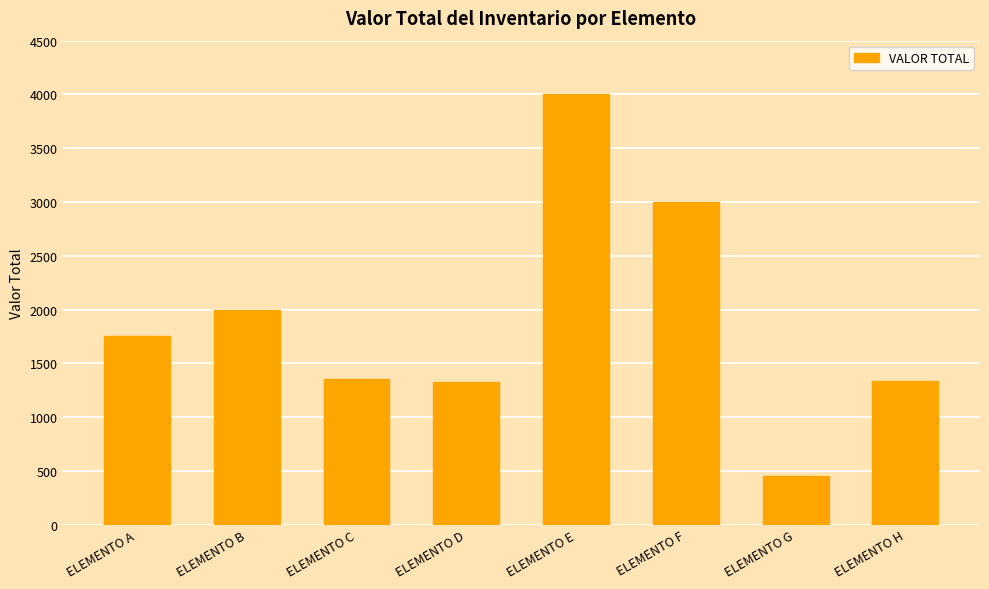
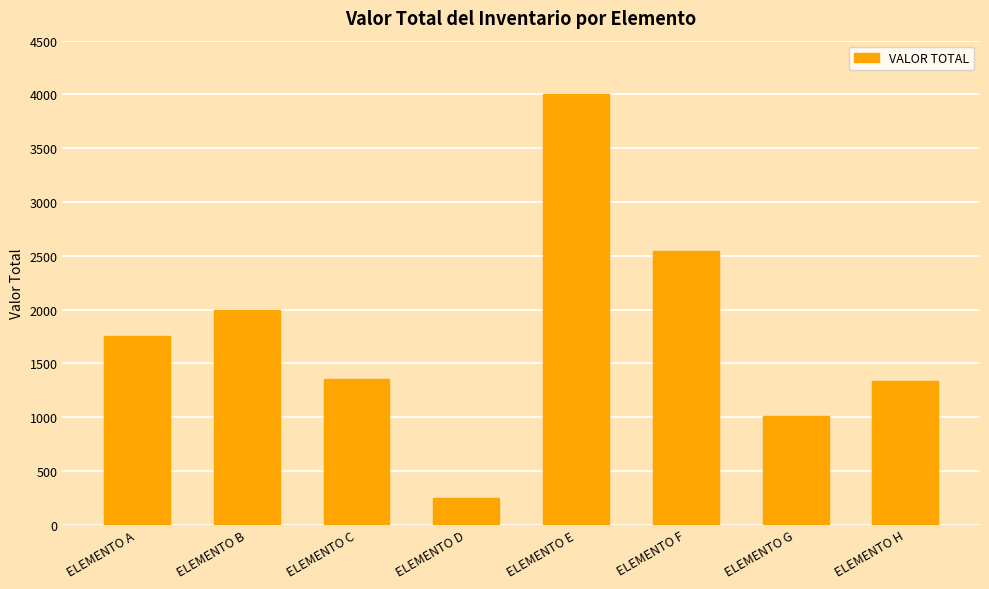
ELEMENTO D: 1330 -> 250
ELEMENTO F: 3000 -> 2540
ELEMENTO G: 450 -> 1010
